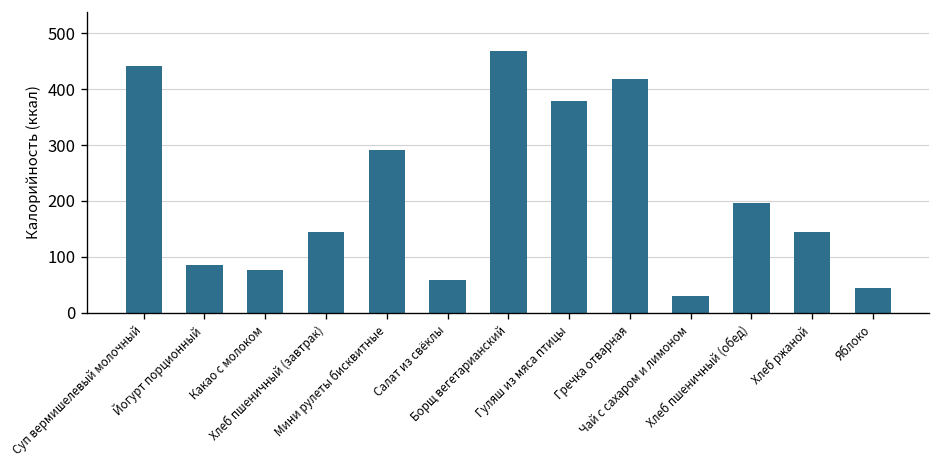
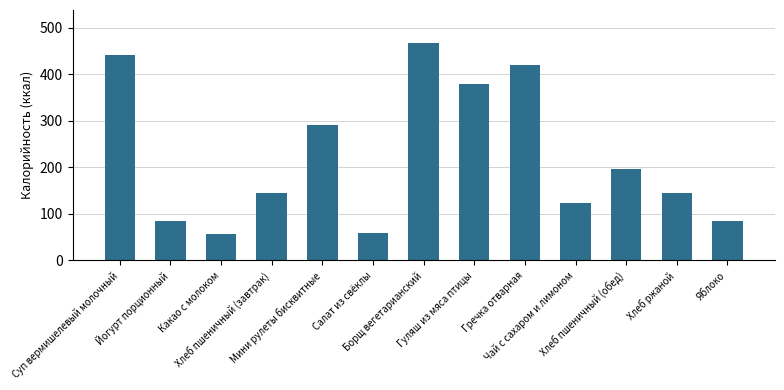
Какао с молоком: 80 -> 60
Чай с сахаром и лимоном: 30 -> 120
Яблоко: 40 -> 90
